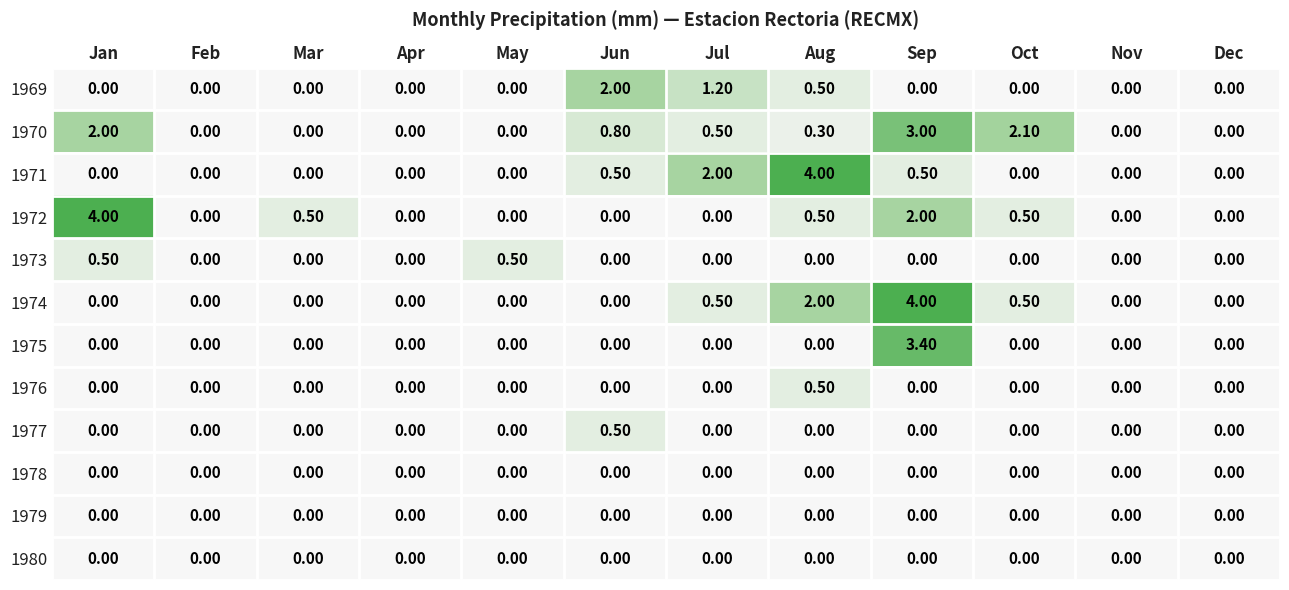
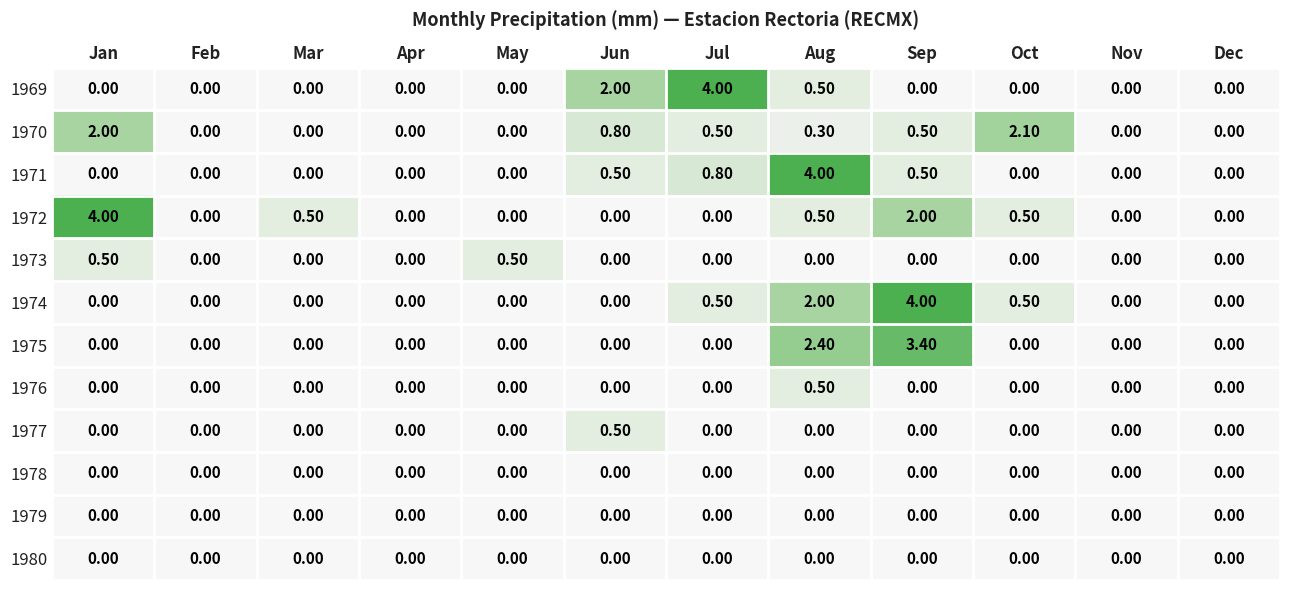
1969, Jul: 1.20 -> 4.00
1970, Sep: 3.00 -> 0.50
1971, Jul: 2.00 -> 0.80
1975, Aug: 0.00 -> 2.40
